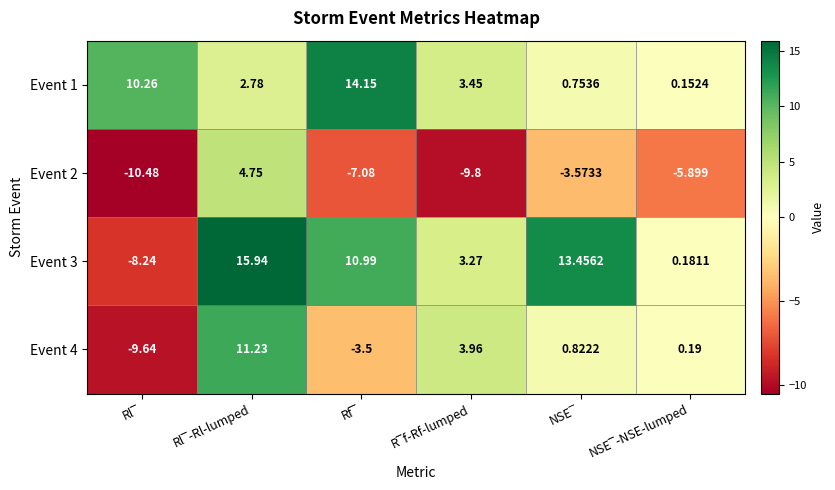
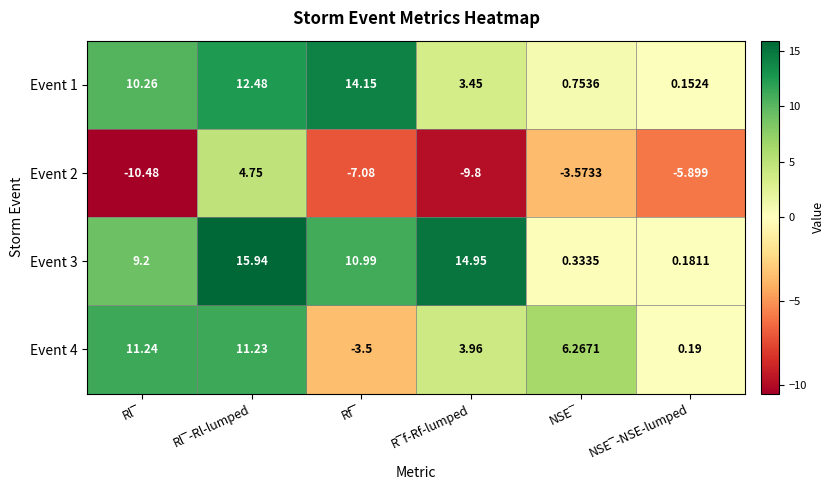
Event 1, Rl‾-Rl-lumped: 2.78 -> 12.48
Event 3, Rl‾: -8.24 -> 9.2
Event 3, R‾f-Rf-lumped: 3.27 -> 14.95
Event 3, NSE‾: 13.4562 -> 0.3335
Event 4, Rl‾: -9.64 -> 11.24
Event 4, NSE‾: 0.8222 -> 6.2671
